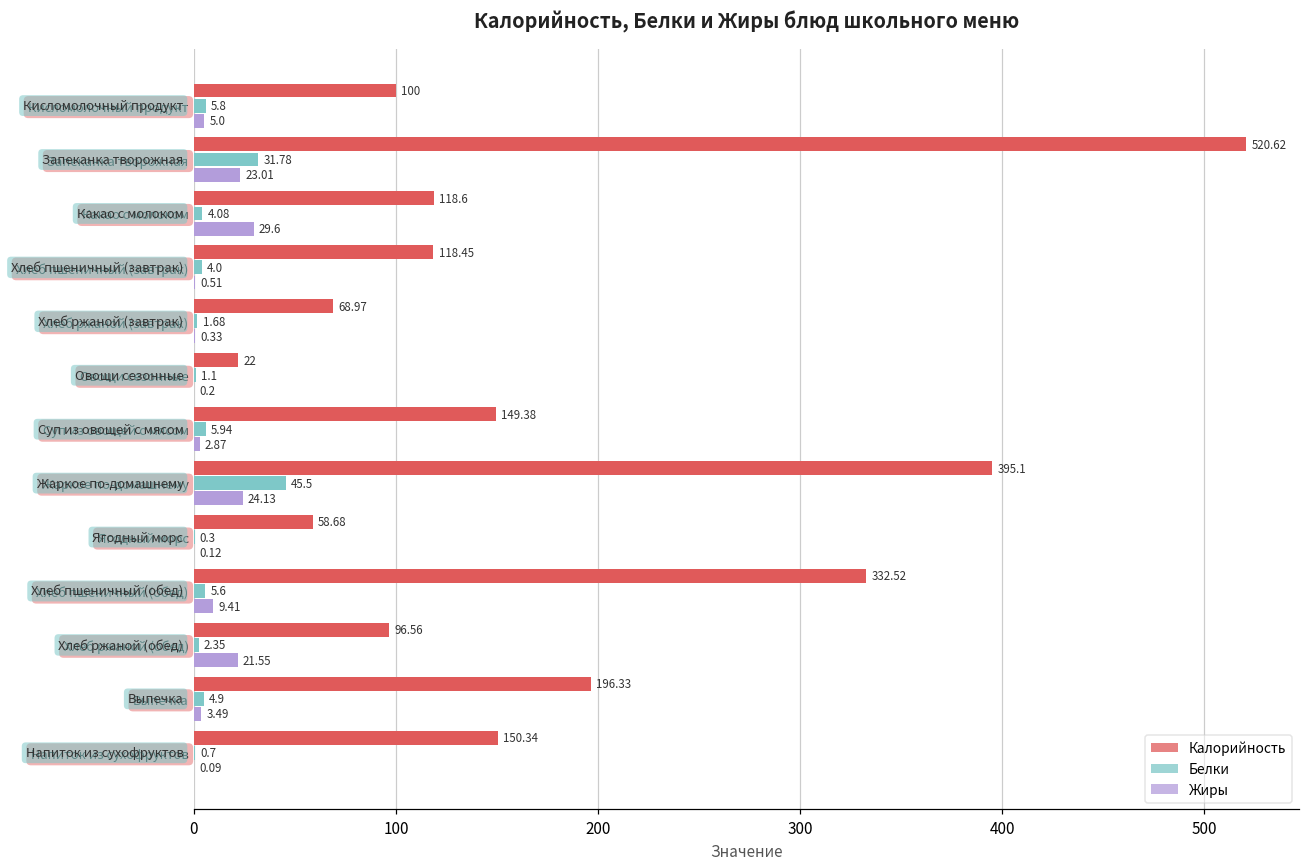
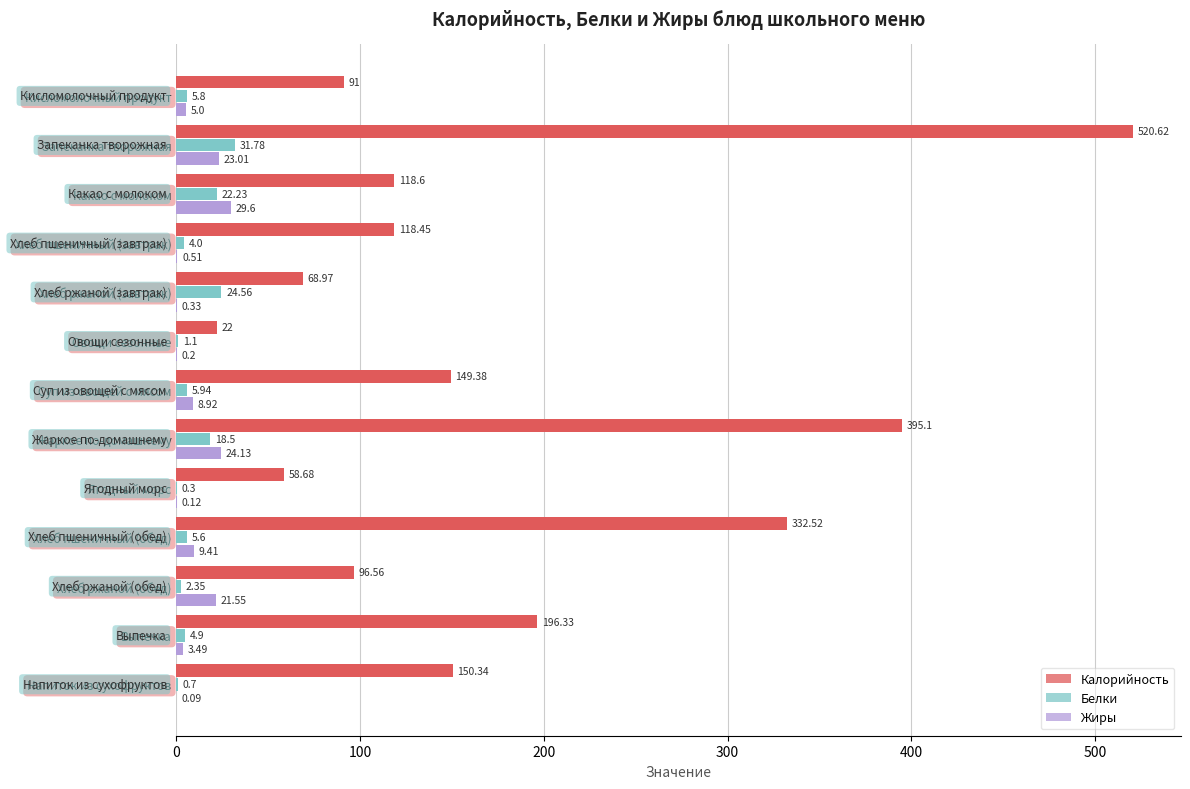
Калорийность, Кисломолочный продукт: 100 -> 91
Белки, Какао с молоком: 4.08 -> 22.23
Белки, Хлеб ржаной (завтрак): 1.68 -> 24.56
Жиры, Суп из овощей с мясом: 2.87 -> 8.92
Белки, Жаркое по-домашнему: 45.5 -> 18.5
